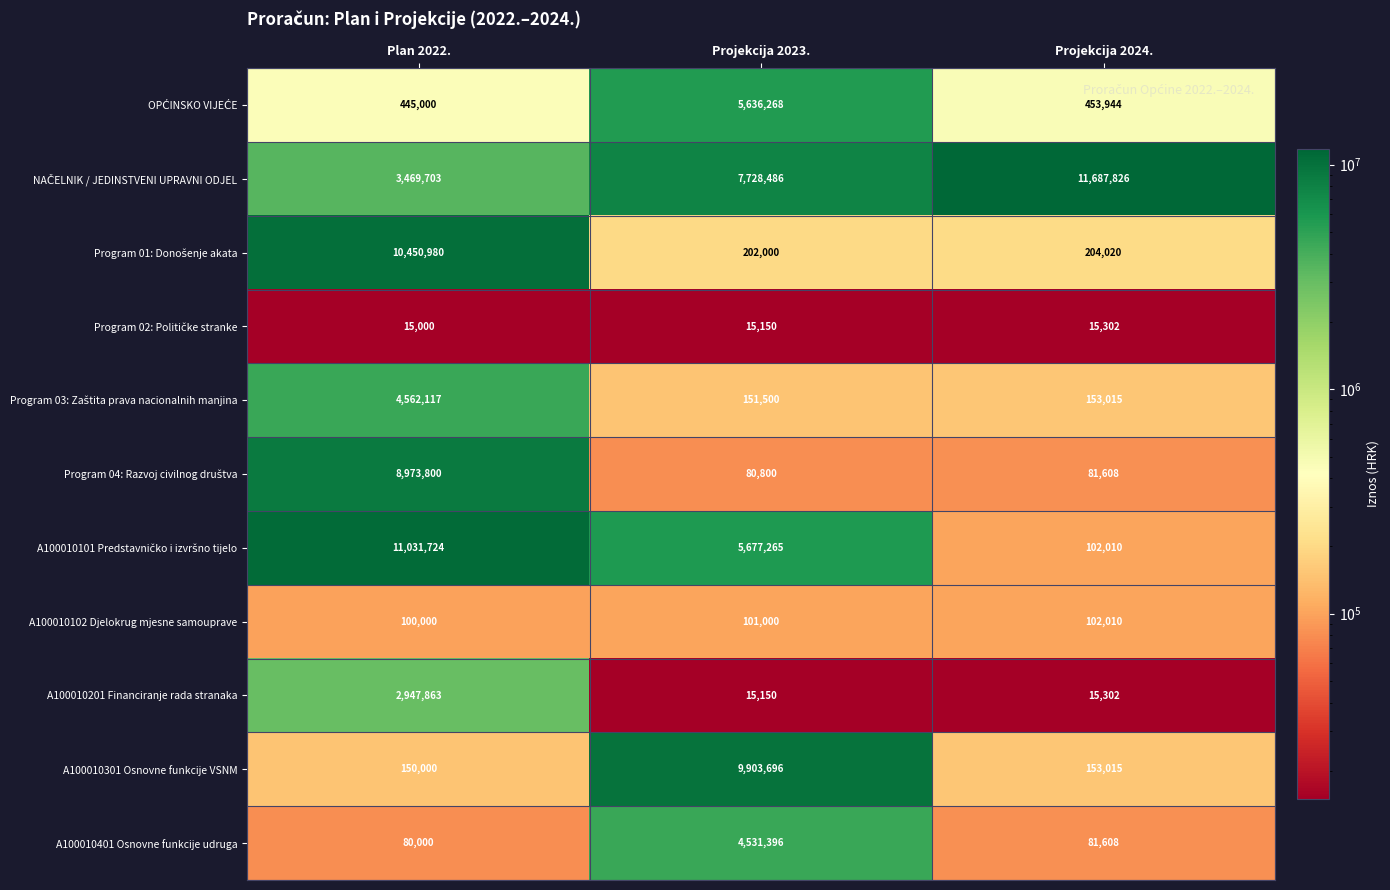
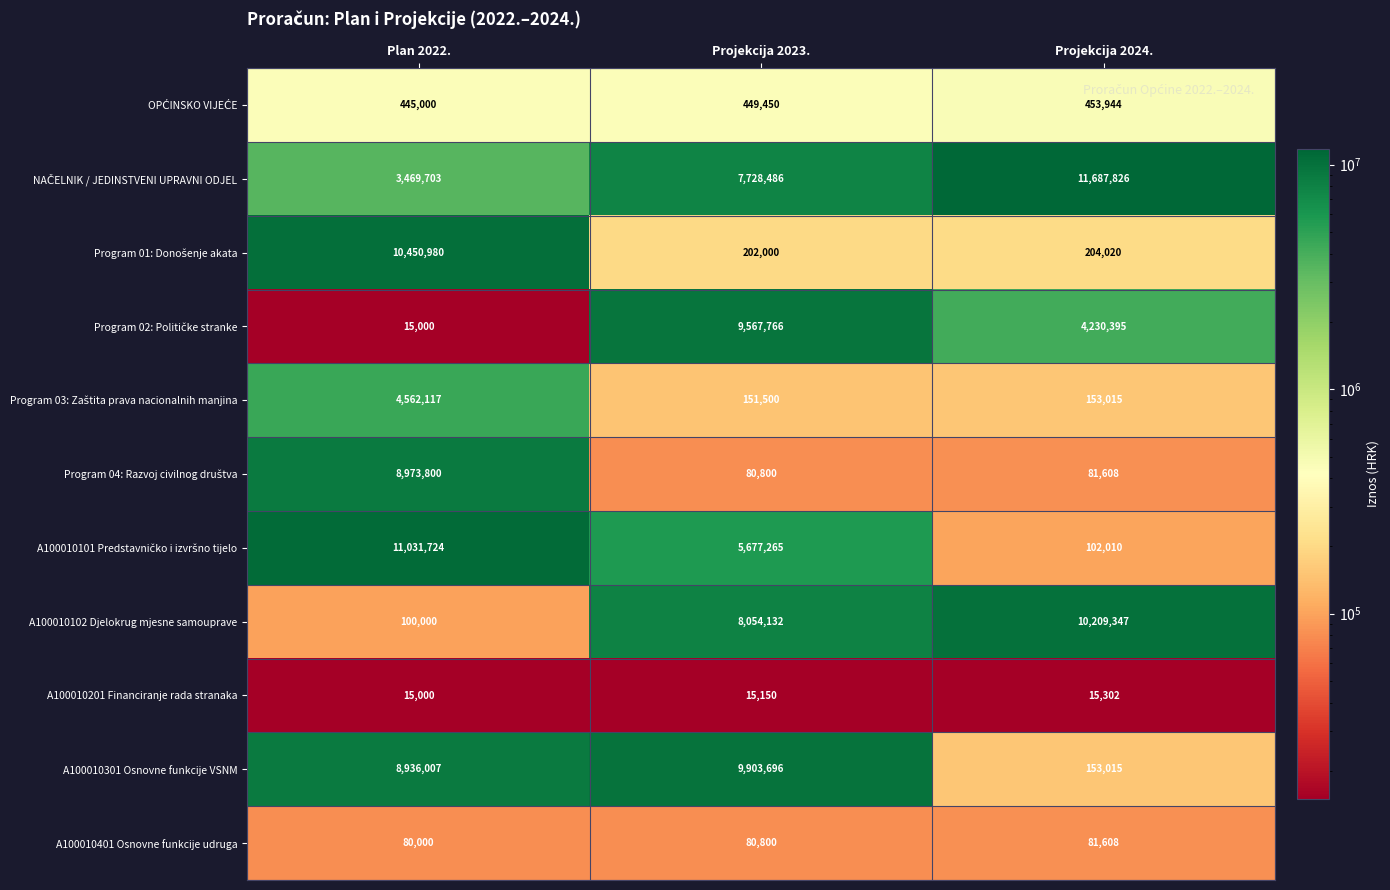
OPĆINSKO VIJEĆE, Projekcija 2023.: 5,636,268 -> 449,450
Program 02: Političke stranke, Projekcija 2023.: 15,150 -> 9,567,766
Program 02: Političke stranke, Projekcija 2024.: 15,302 -> 4,230,395
A100010102 Djelokrug mjesne samouprave, Projekcija 2023.: 101,000 -> 8,054,132
A100010102 Djelokrug mjesne samouprave, Projekcija 2024.: 102,010 -> 10,209,347
A100010201 Financiranje rada stranaka, Plan 2022.: 2,947,863 -> 15,000
A100010301 Osnovne funkcije VSNM, Plan 2022.: 150,000 -> 8,936,007
A100010401 Osnovne funkcije udruga, Projekcija 2023.: 4,531,396 -> 80,800
